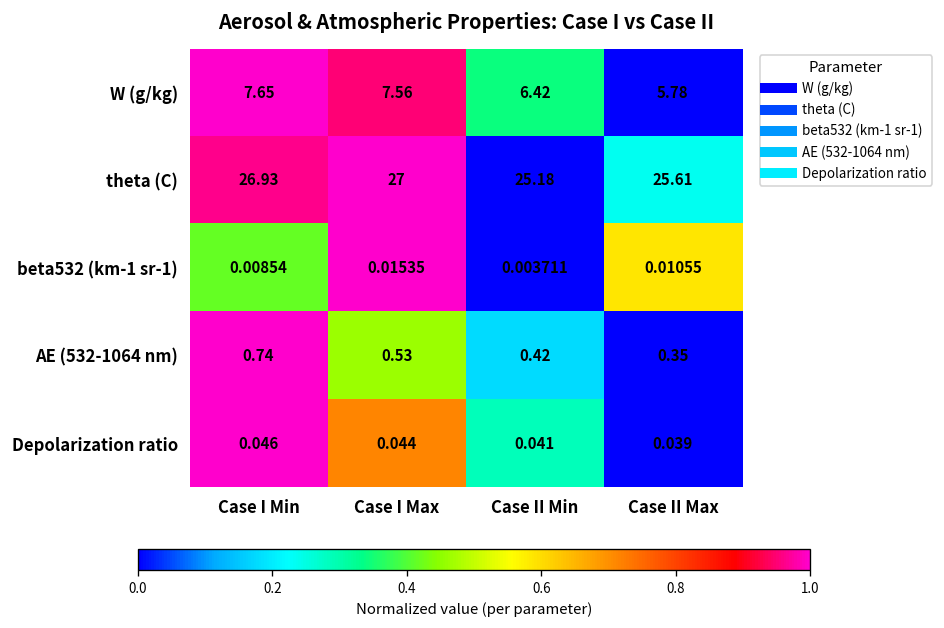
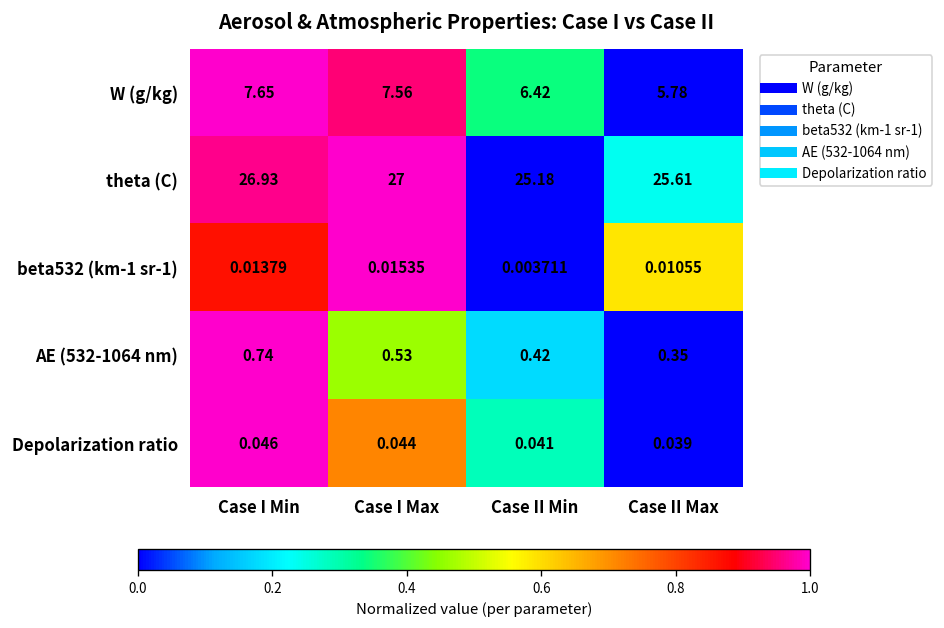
beta532 (km-1 sr-1), Case I Min: 0.00854 -> 0.01379
